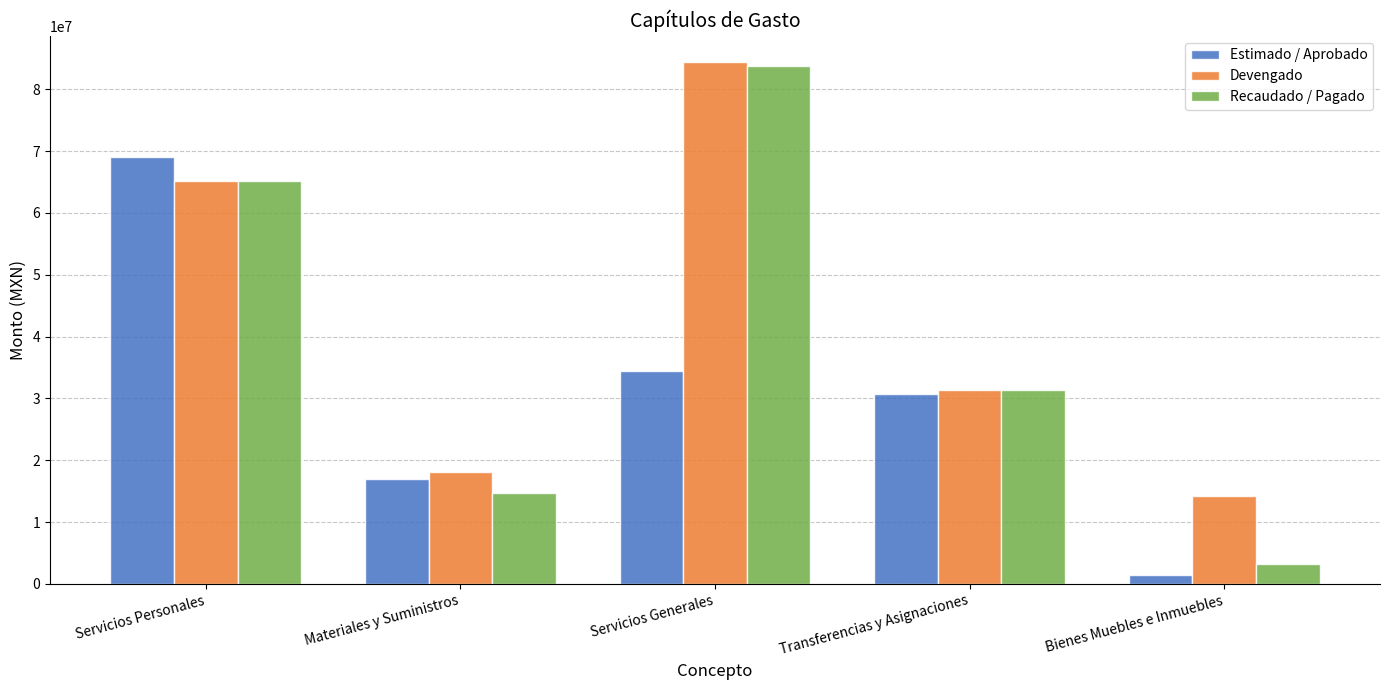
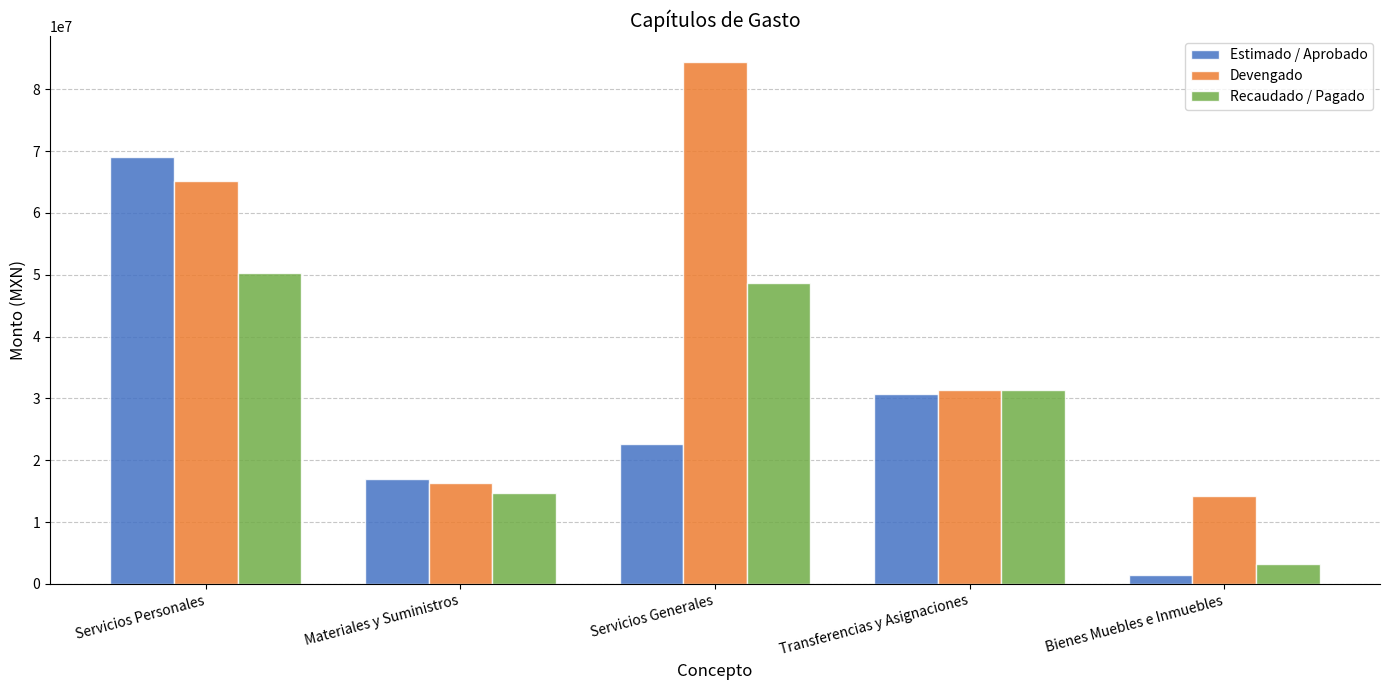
Recaudado / Pagado, Servicios Personales: 65000000 -> 50000000
Devengado, Materiales y Suministros: 18000000 -> 16000000
Estimado / Aprobado, Servicios Generales: 34000000 -> 23000000
Recaudado / Pagado, Servicios Generales: 84000000 -> 49000000
